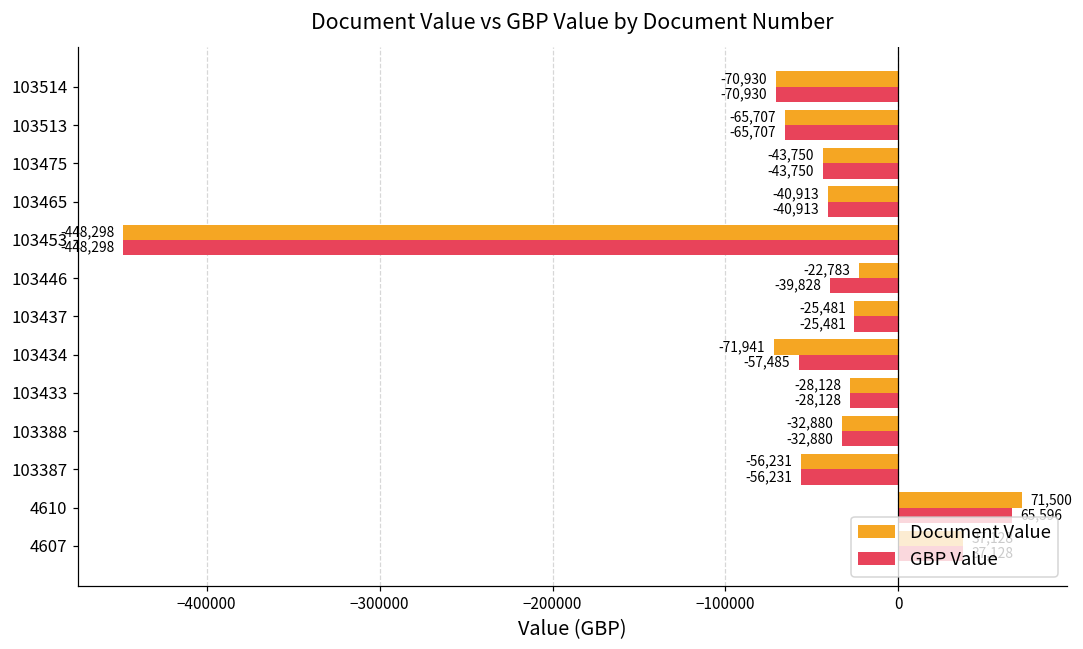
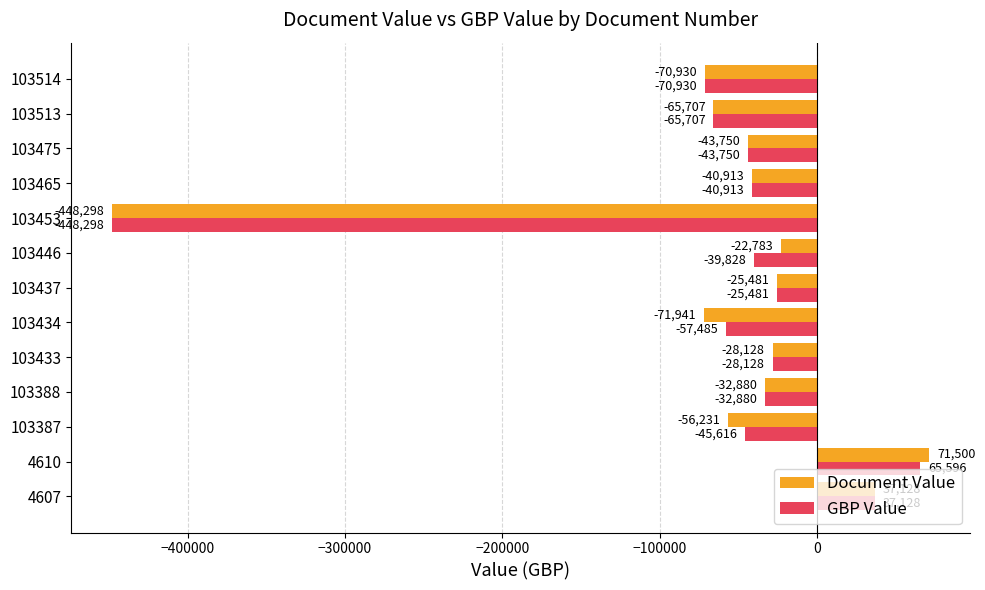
GBP Value, 103387: -56,231 -> -45,616
